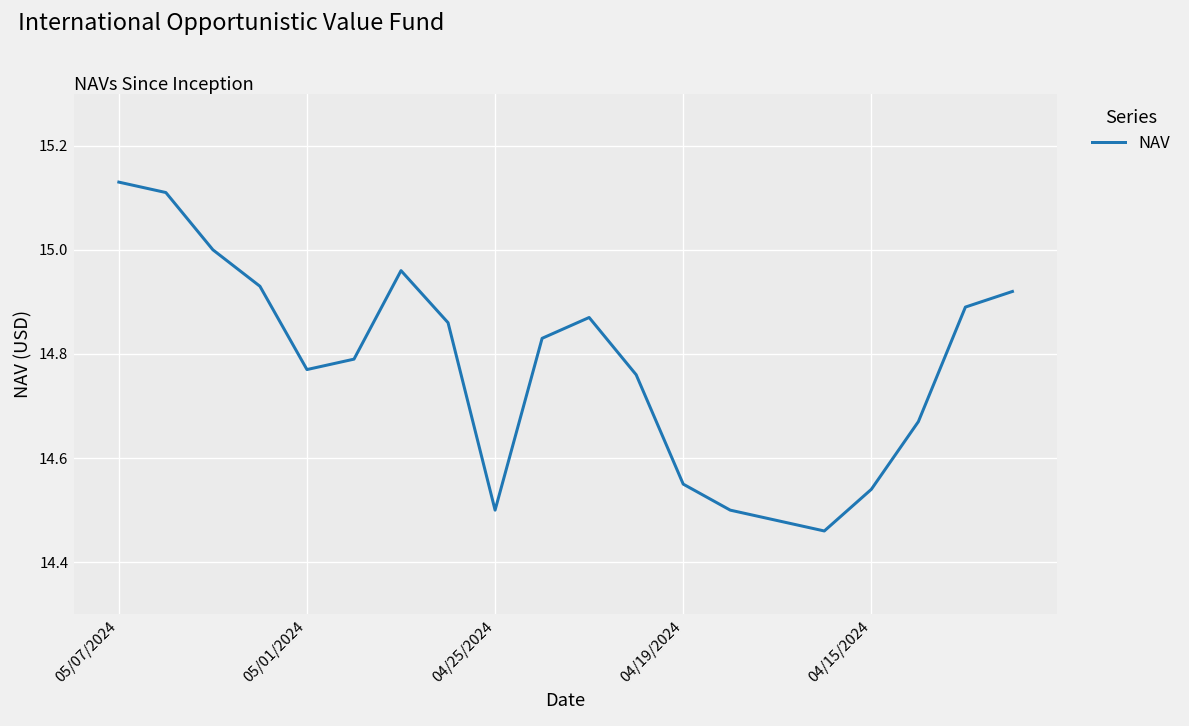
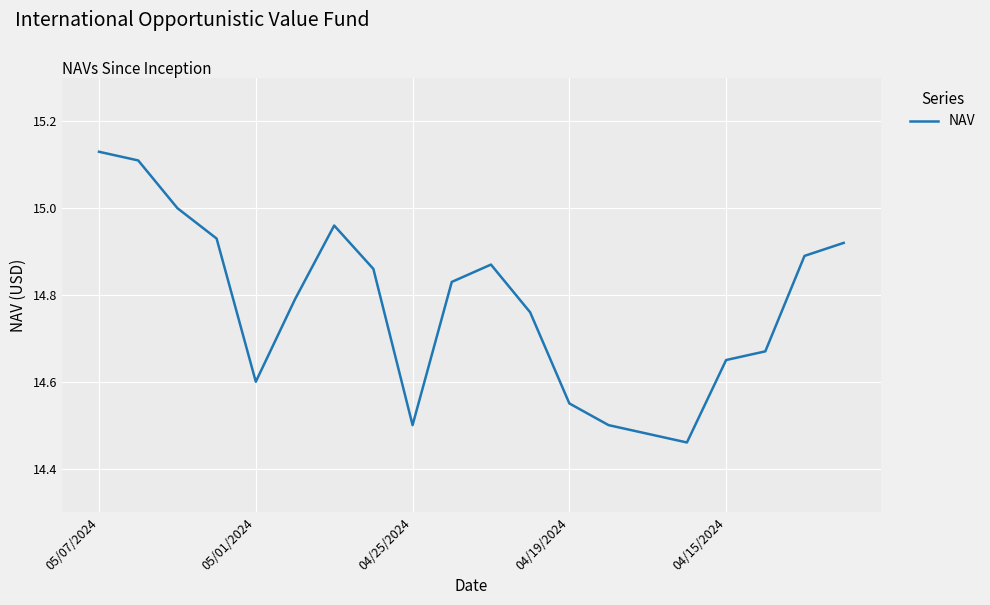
05/01/2024: 14.77 -> 14.60
04/15/2024: 14.54 -> 14.65
